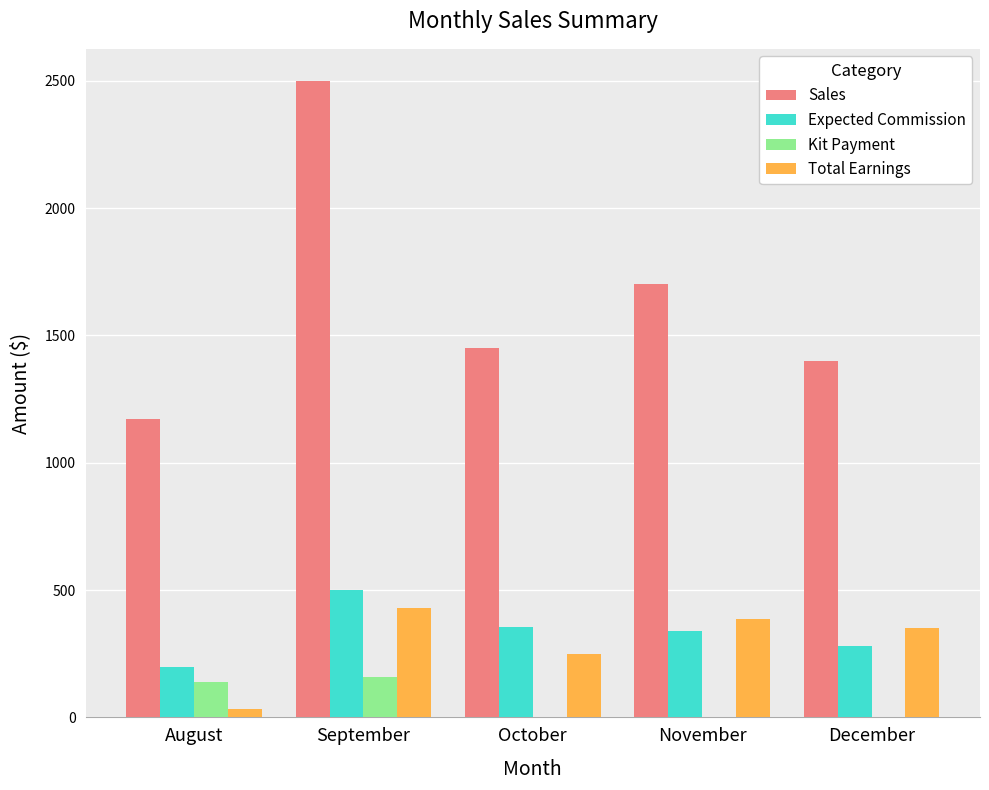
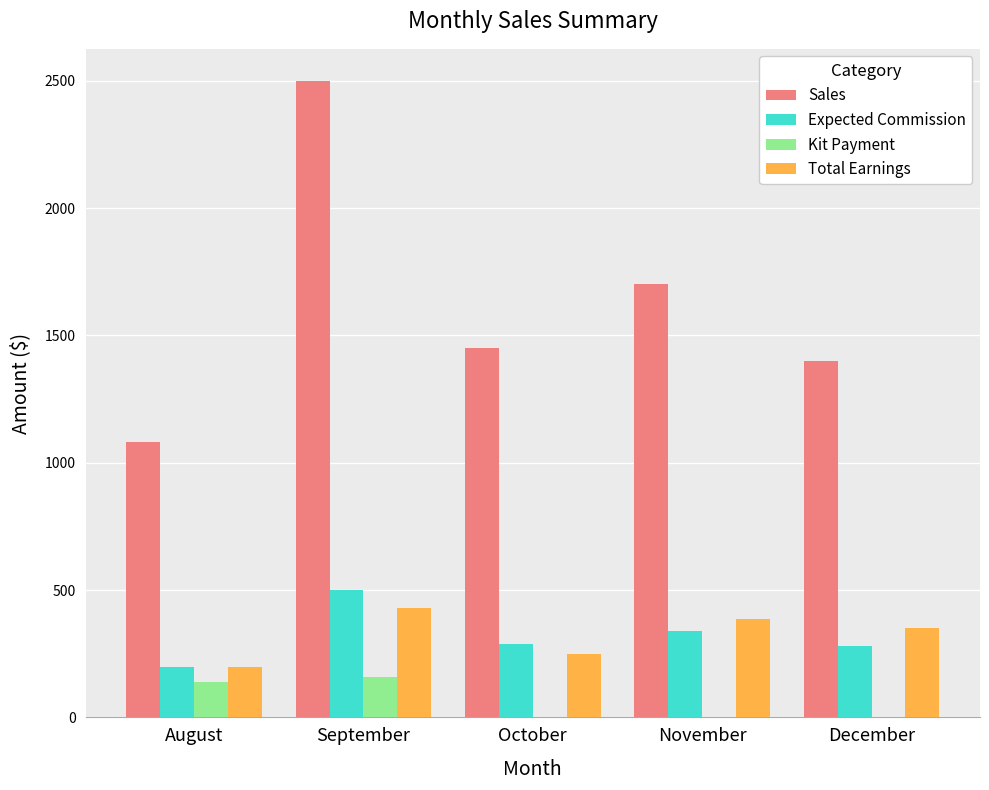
Sales, August: 1170 -> 1080
Total Earnings, August: 30 -> 200
Expected Commission, October: 360 -> 290
